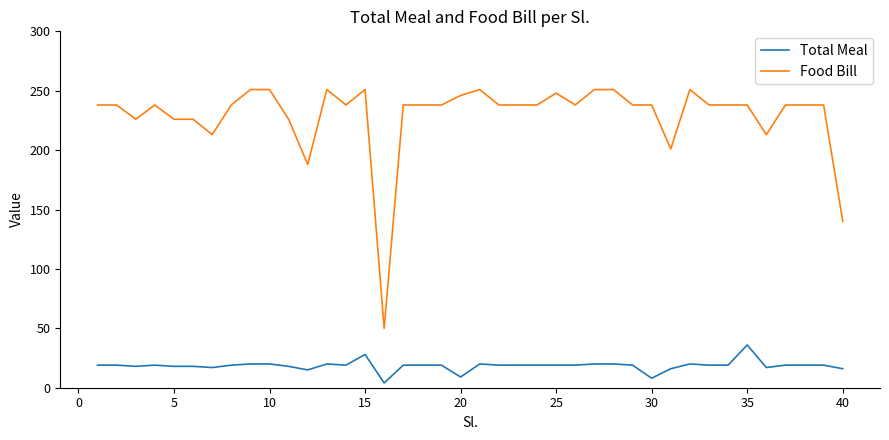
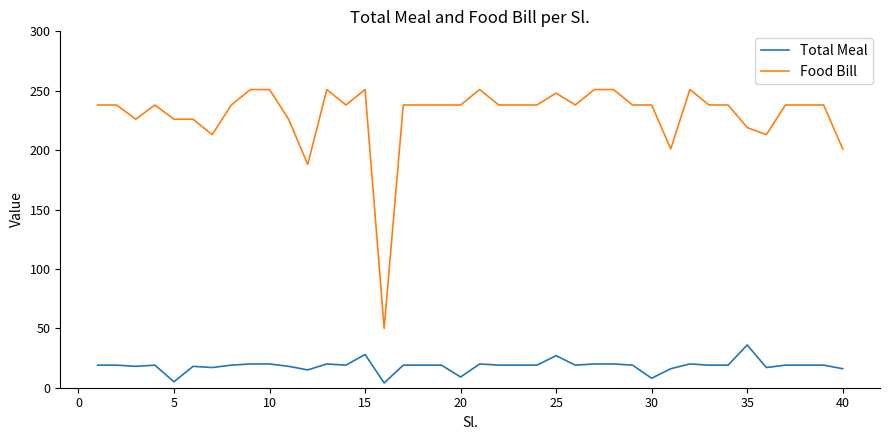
Total Meal, 5: 18 -> 5
Food Bill, 20: 246 -> 238
Total Meal, 25: 19 -> 27
Food Bill, 35: 238 -> 219
Food Bill, 40: 140 -> 201
